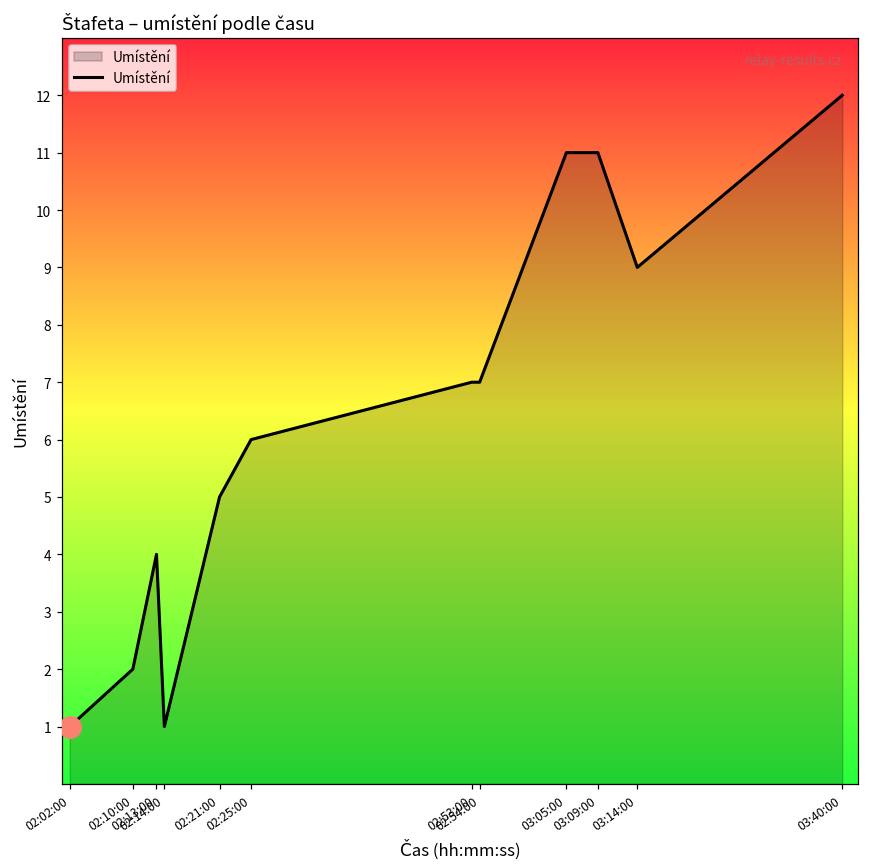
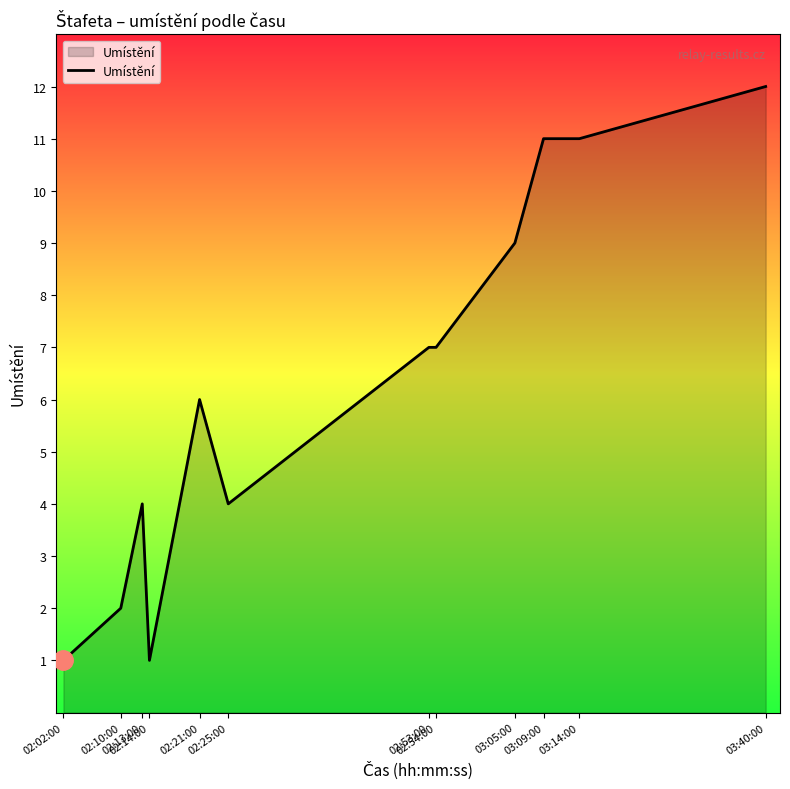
Umístění, 02:21:00: 5 -> 6
Umístění, 02:25:00: 6 -> 4
Umístění, 03:05:00: 11 -> 9
Umístění, 03:14:00: 9 -> 11
